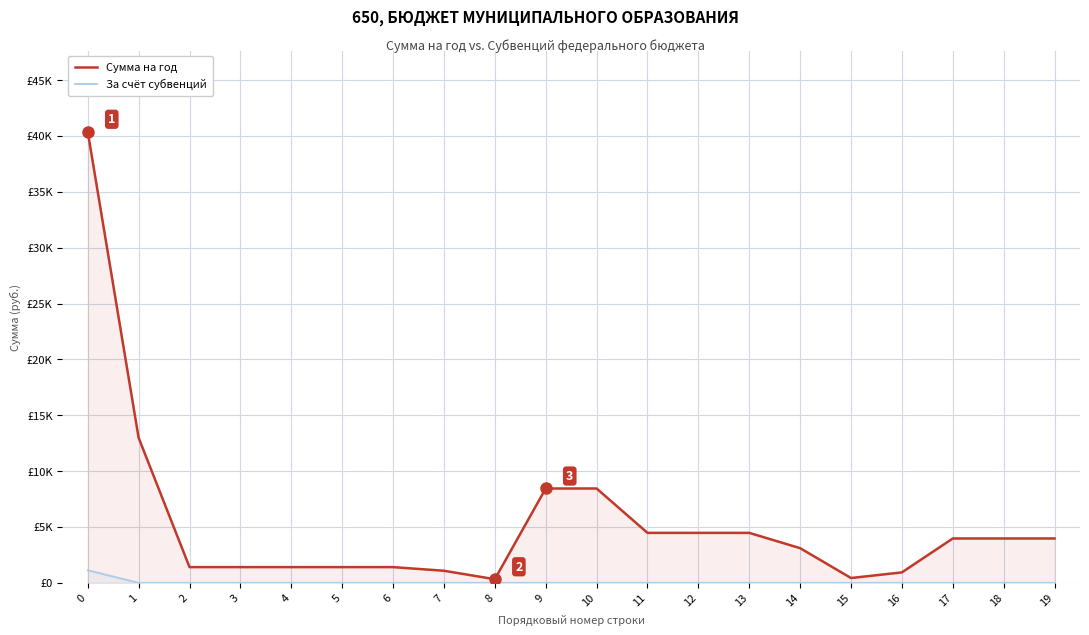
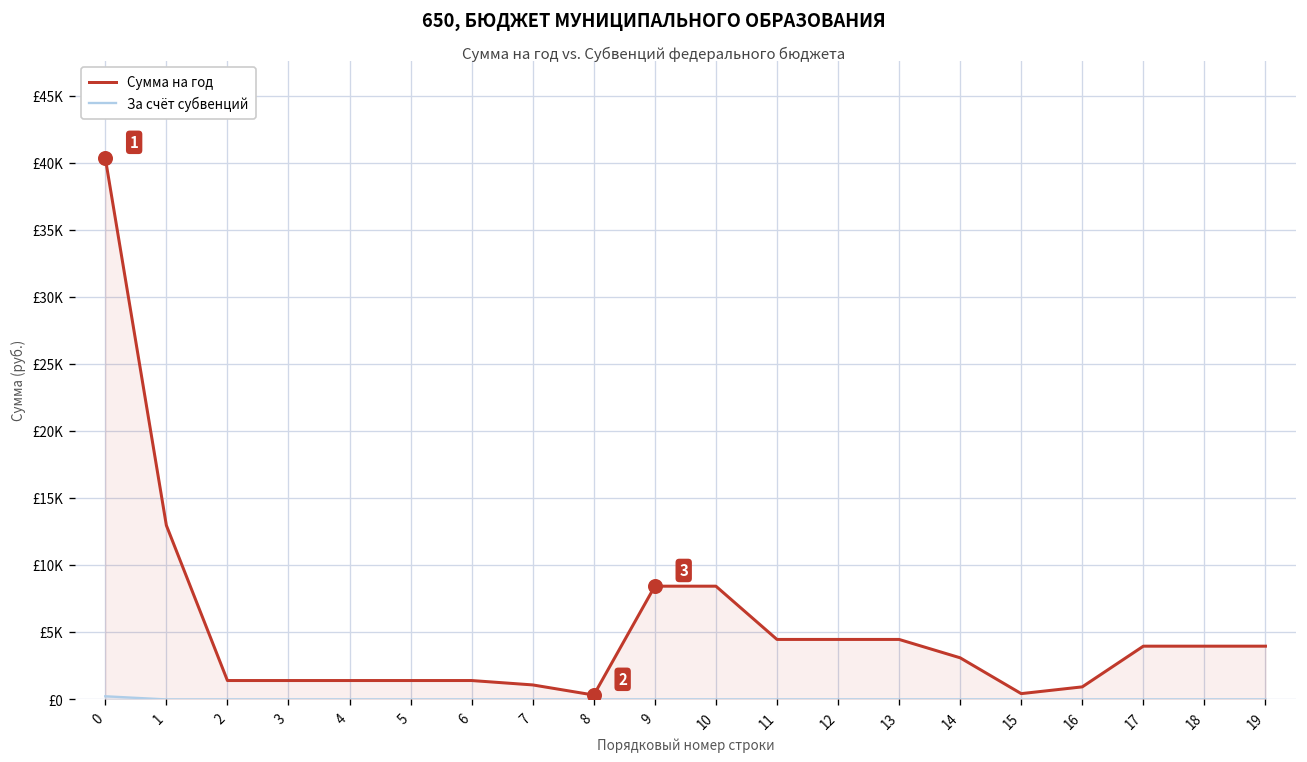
За счёт субвенций, 0: £1100 -> £200
